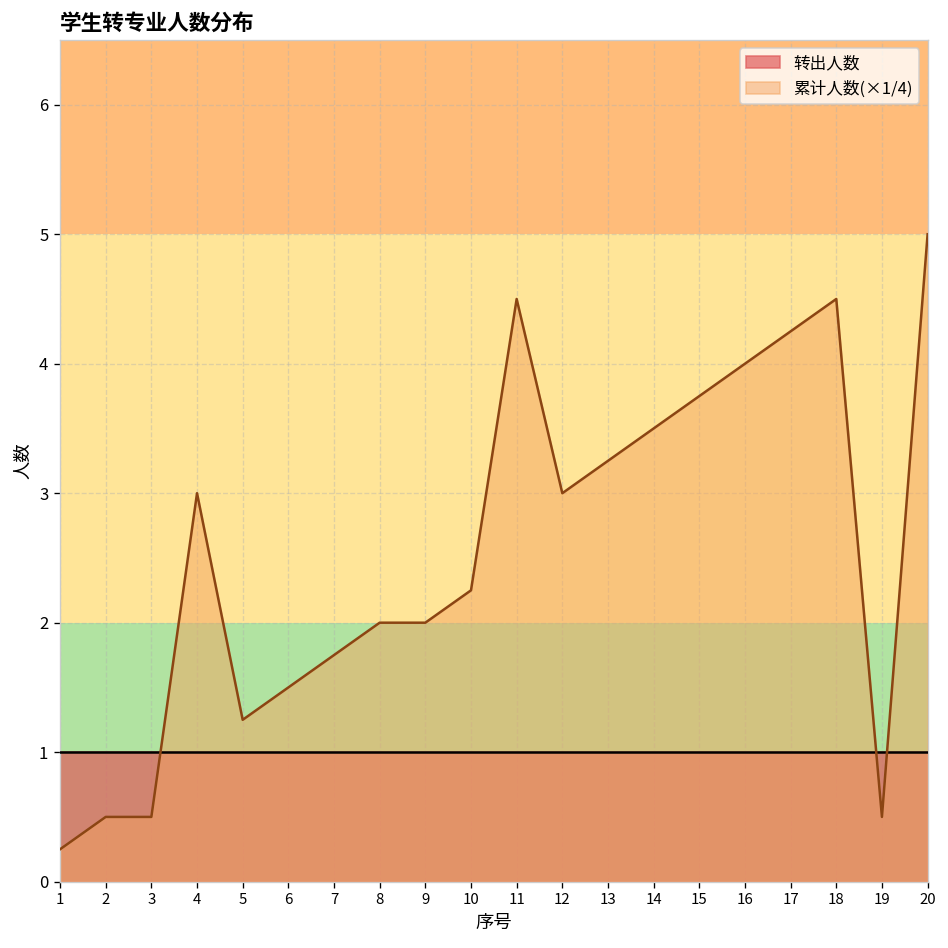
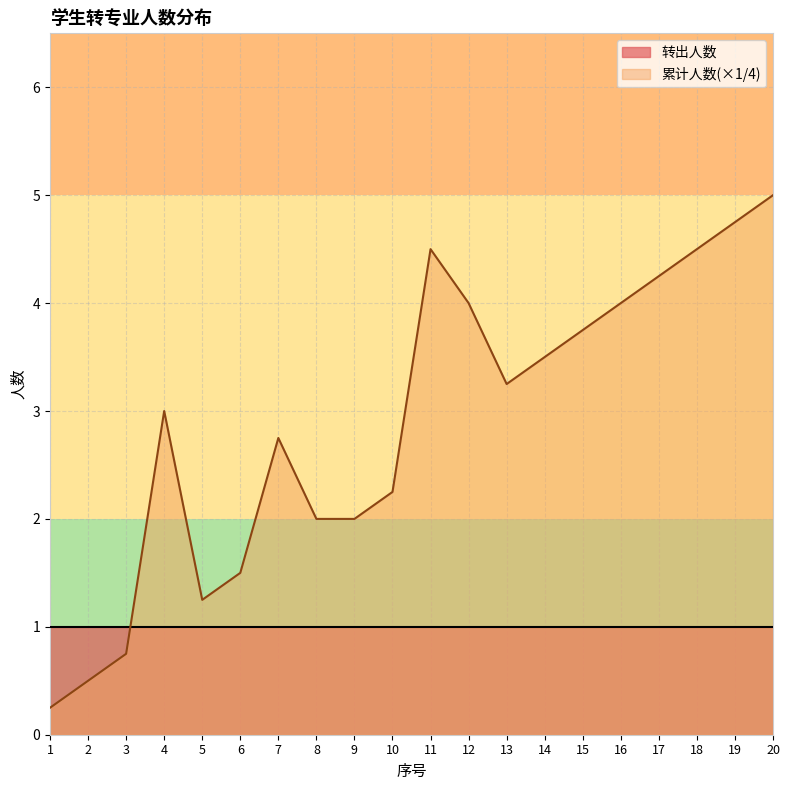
累计人数(×1/4), 3: 0.50 -> 0.75
累计人数(×1/4), 7: 1.75 -> 2.75
累计人数(×1/4), 12: 3.00 -> 4.00
累计人数(×1/4), 19: 0.50 -> 4.75
